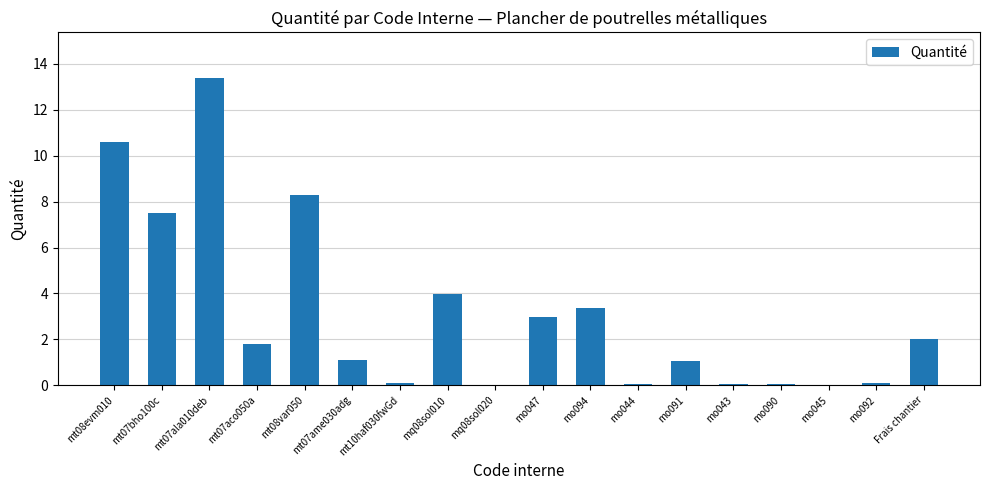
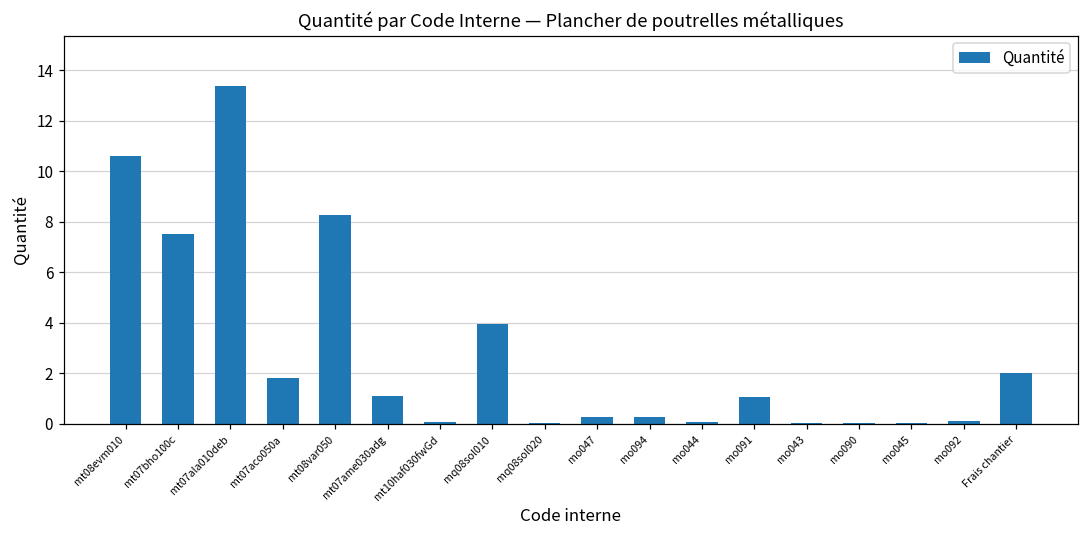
mo047: 3.0 -> 0.3
mo094: 3.4 -> 0.3
